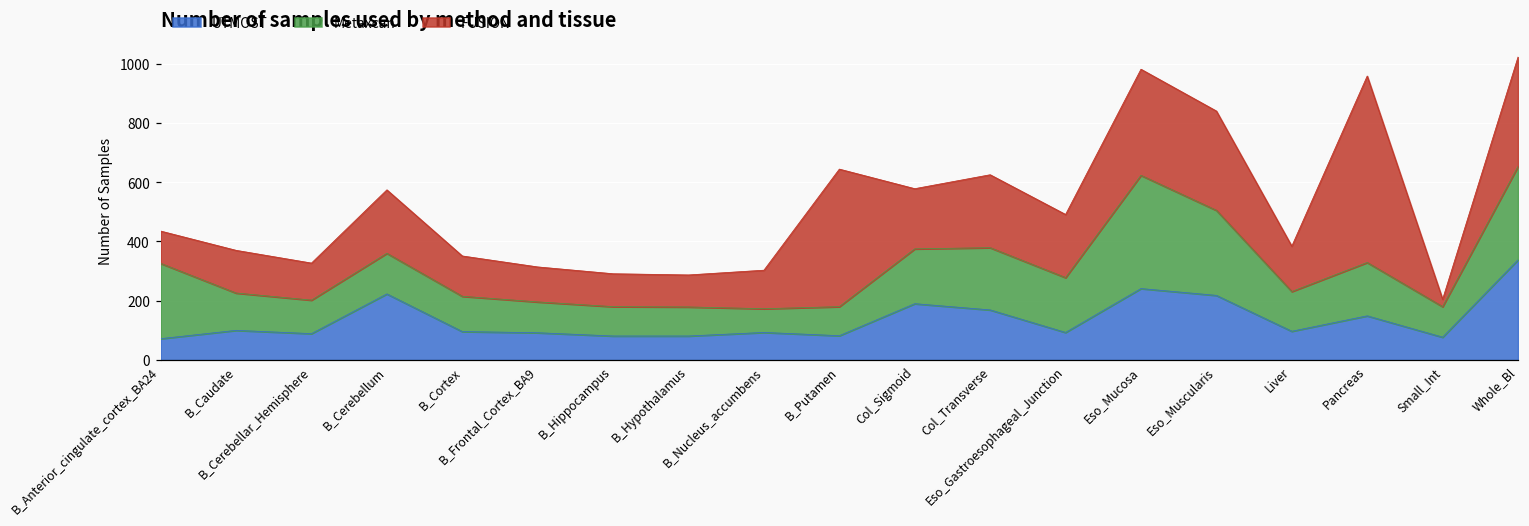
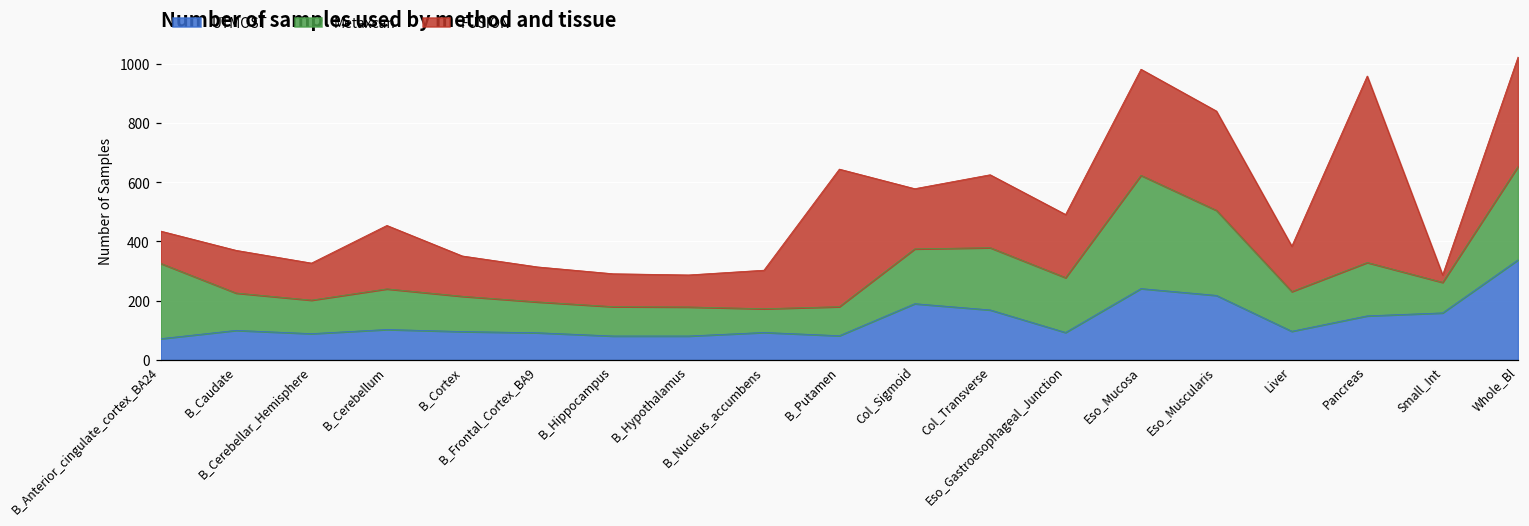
UTMOST, B_Cerebellum: 220 -> 100
UTMOST, Small_Int: 80 -> 160
